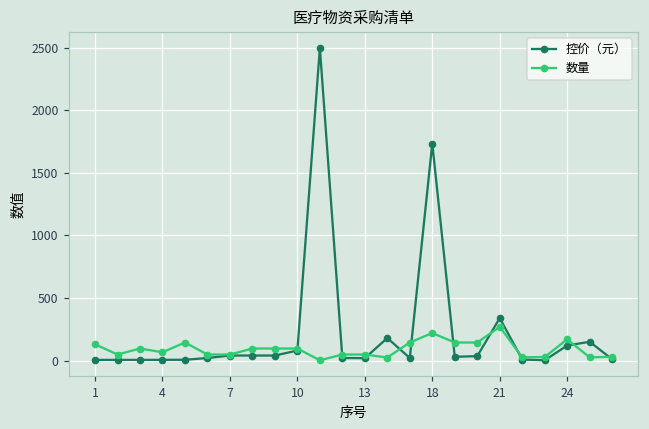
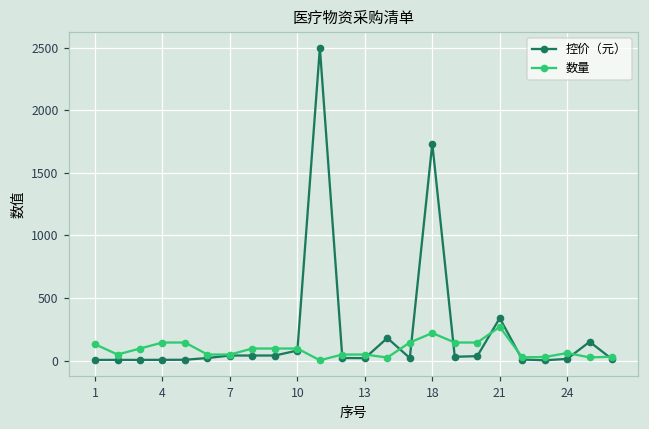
数量, 4: 70 -> 140
控价（元）, 24: 120 -> 10
数量, 24: 170 -> 60
